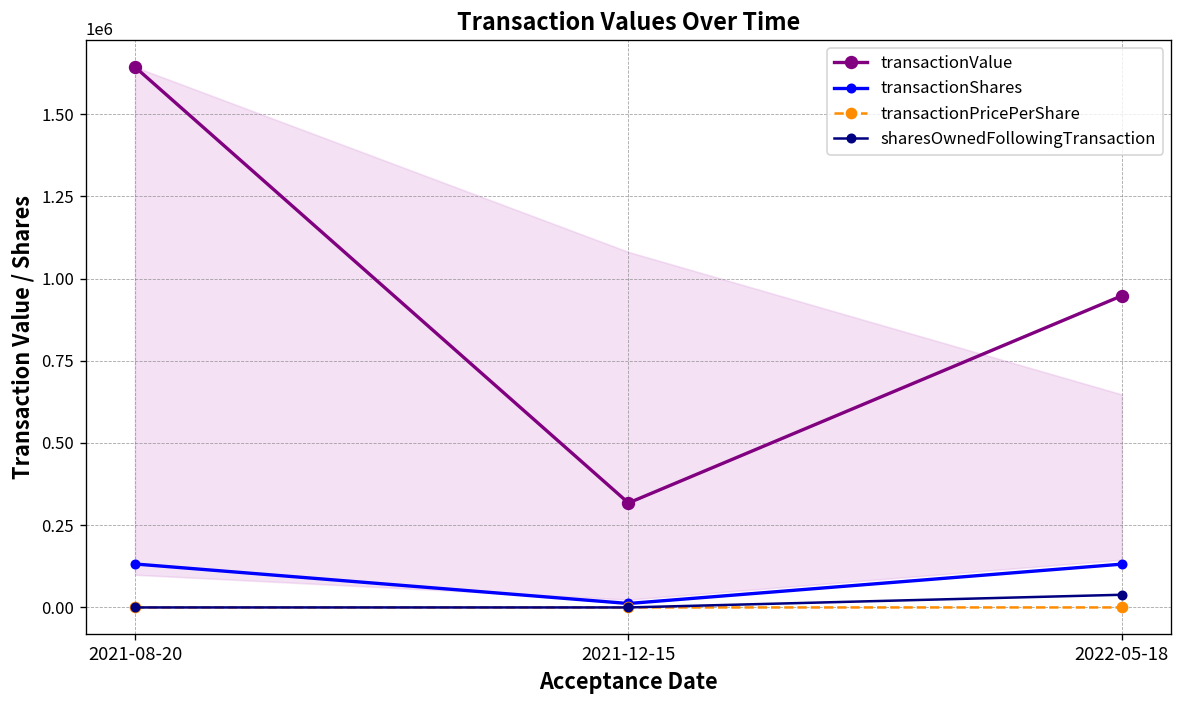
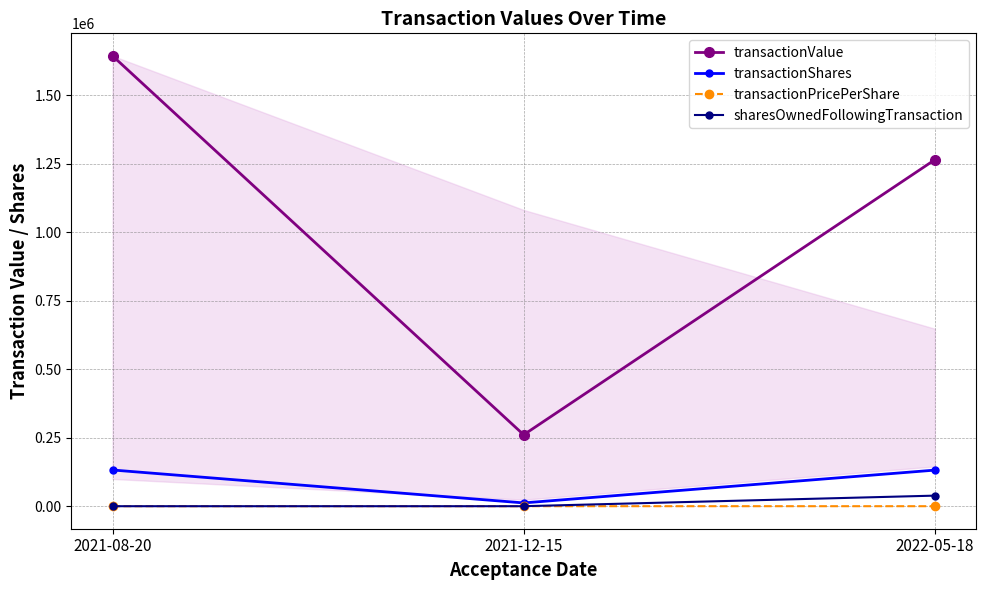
transactionValue, 2021-12-15: 320000 -> 260000
transactionValue, 2022-05-18: 950000 -> 1260000
